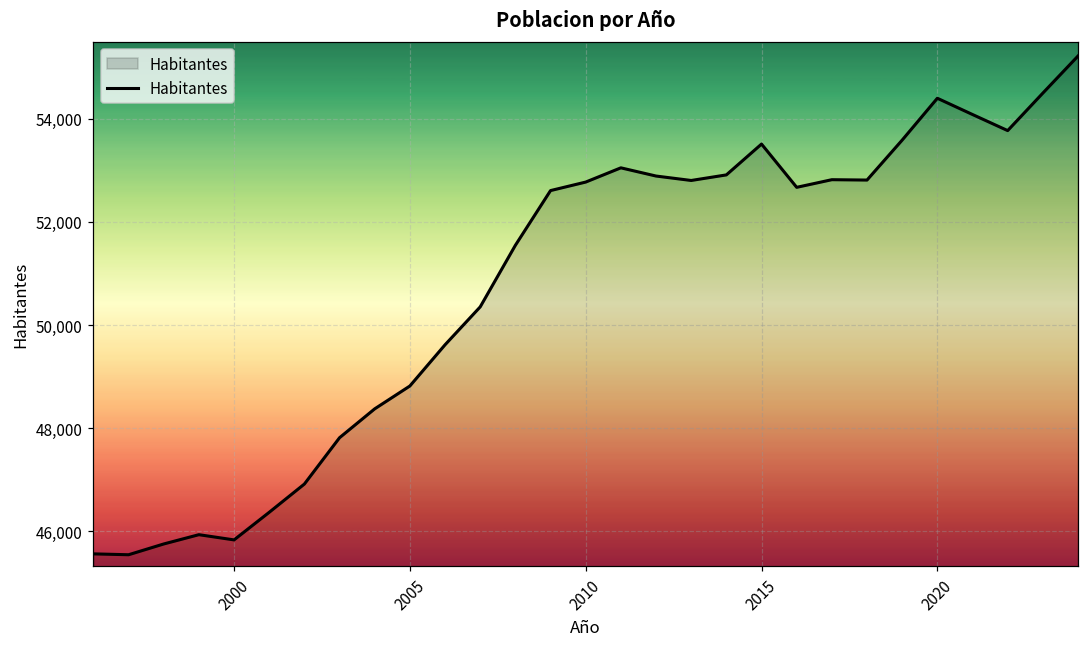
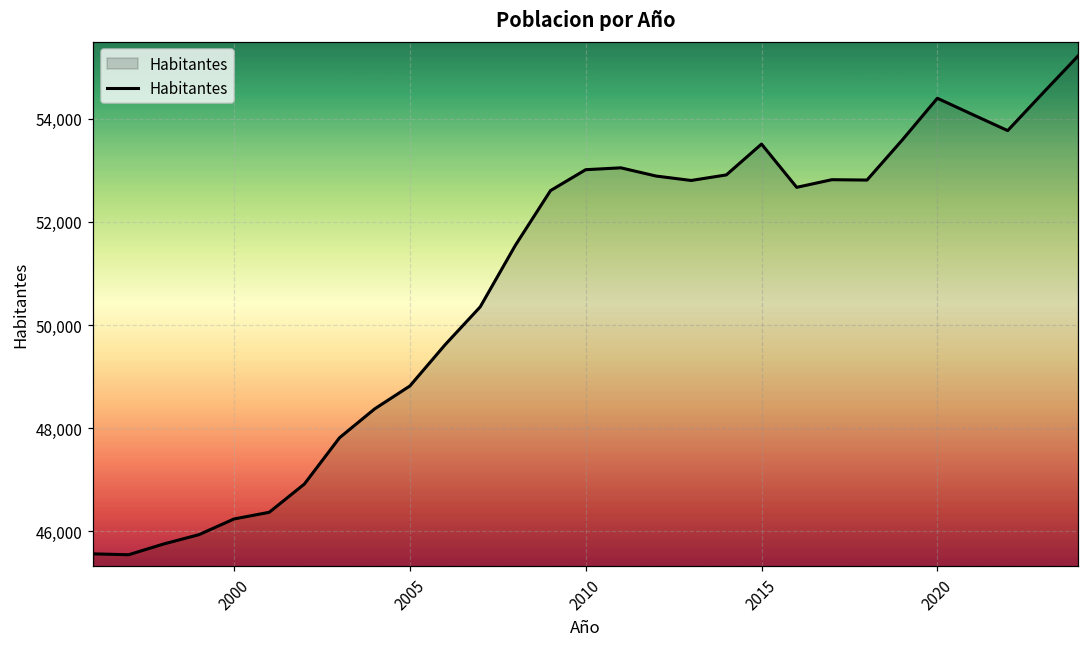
2000: 45,800 -> 46,200
2010: 52,800 -> 53,000
